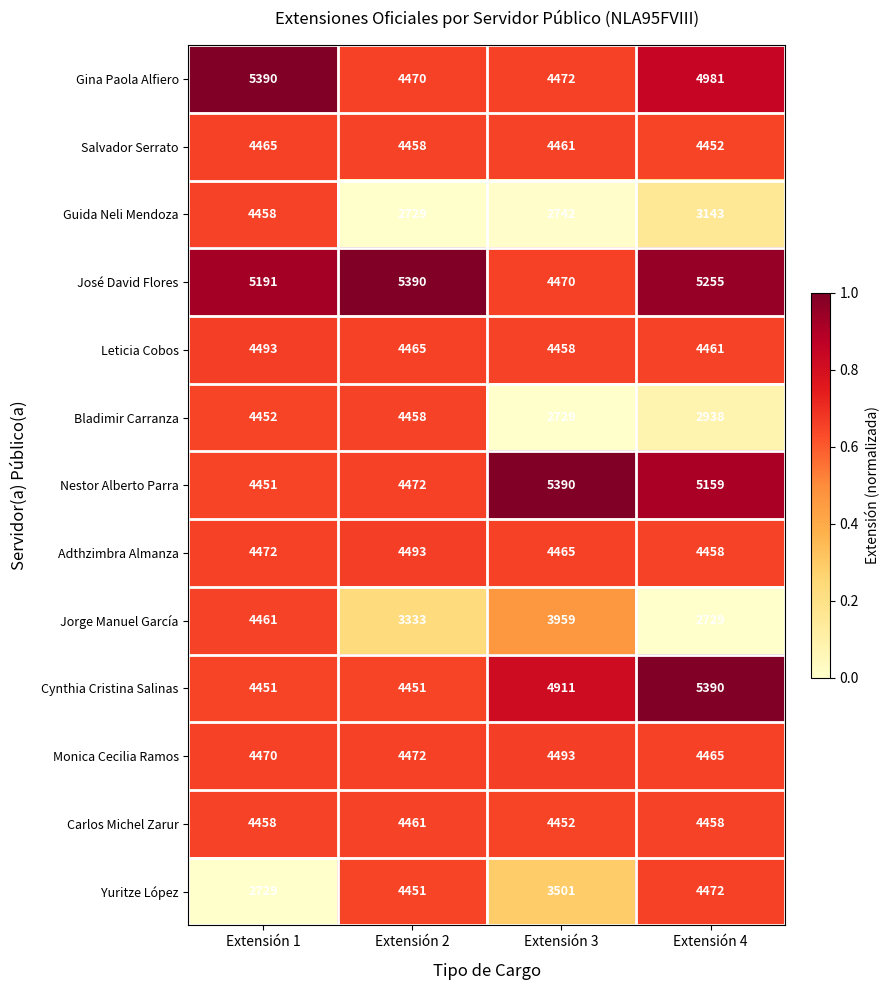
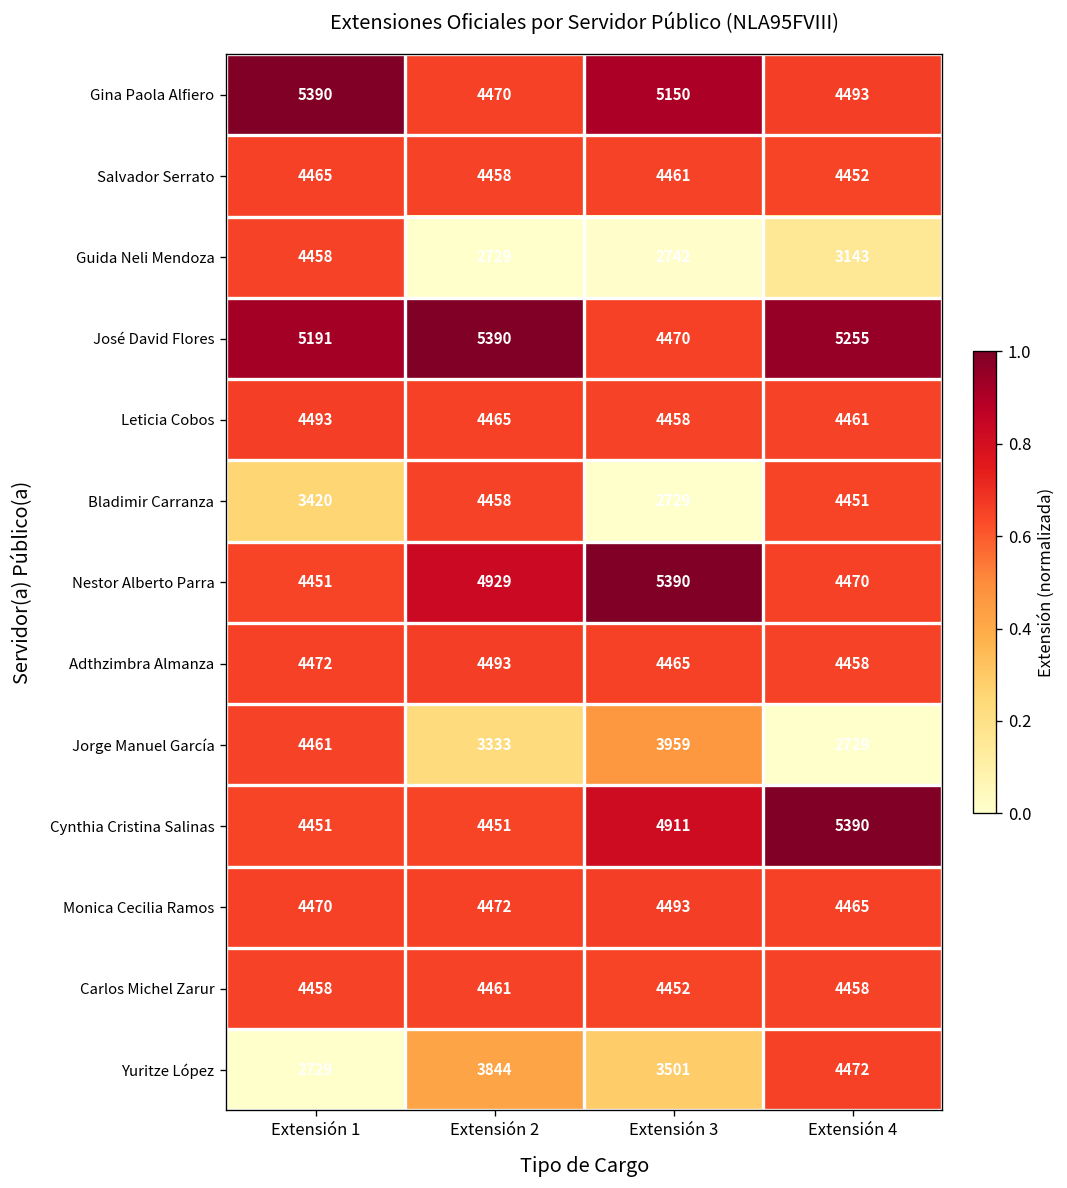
Gina Paola Alfiero, Extensión 3: 4472 -> 5150
Gina Paola Alfiero, Extensión 4: 4981 -> 4493
Bladimir Carranza, Extensión 1: 4452 -> 3420
Bladimir Carranza, Extensión 4: 2938 -> 4451
Nestor Alberto Parra, Extensión 2: 4472 -> 4929
Nestor Alberto Parra, Extensión 4: 5159 -> 4470
Yuritze López, Extensión 2: 4451 -> 3844
